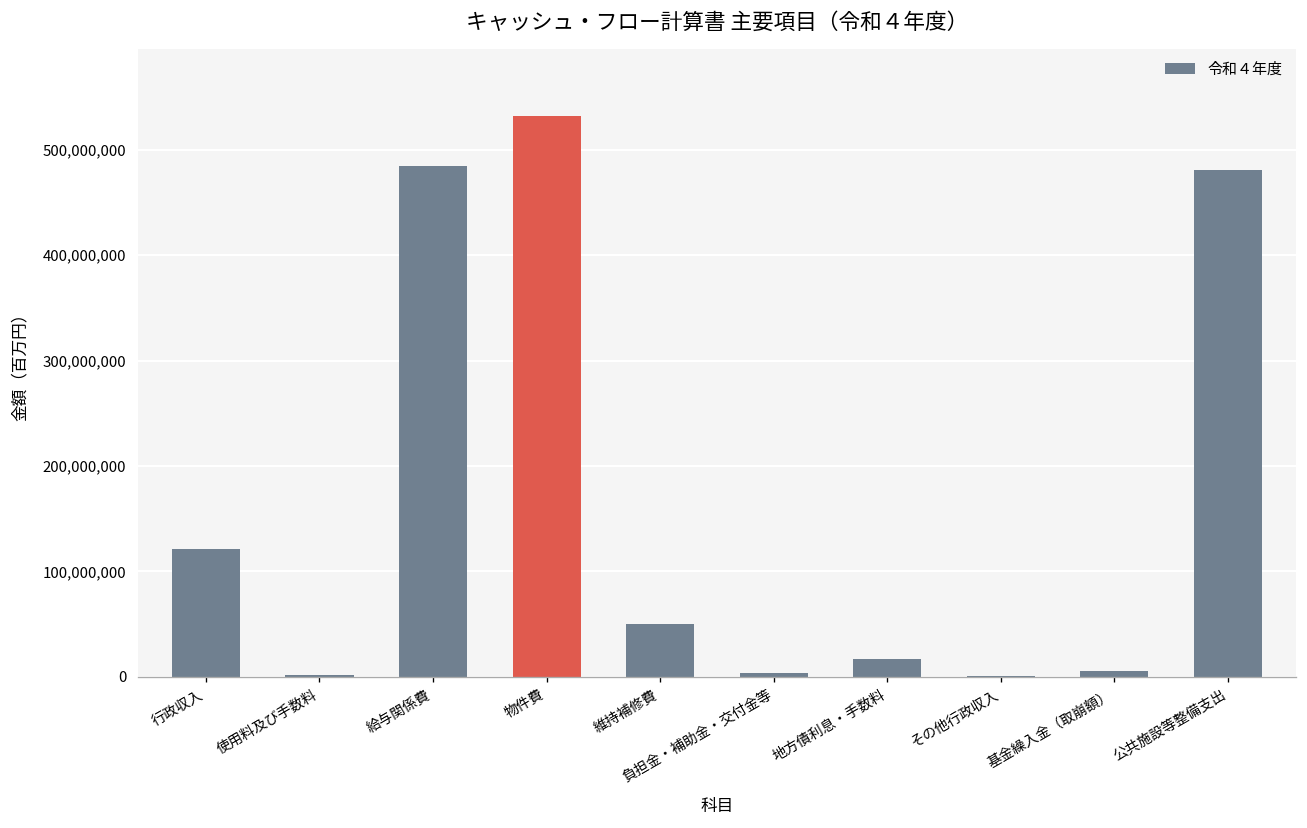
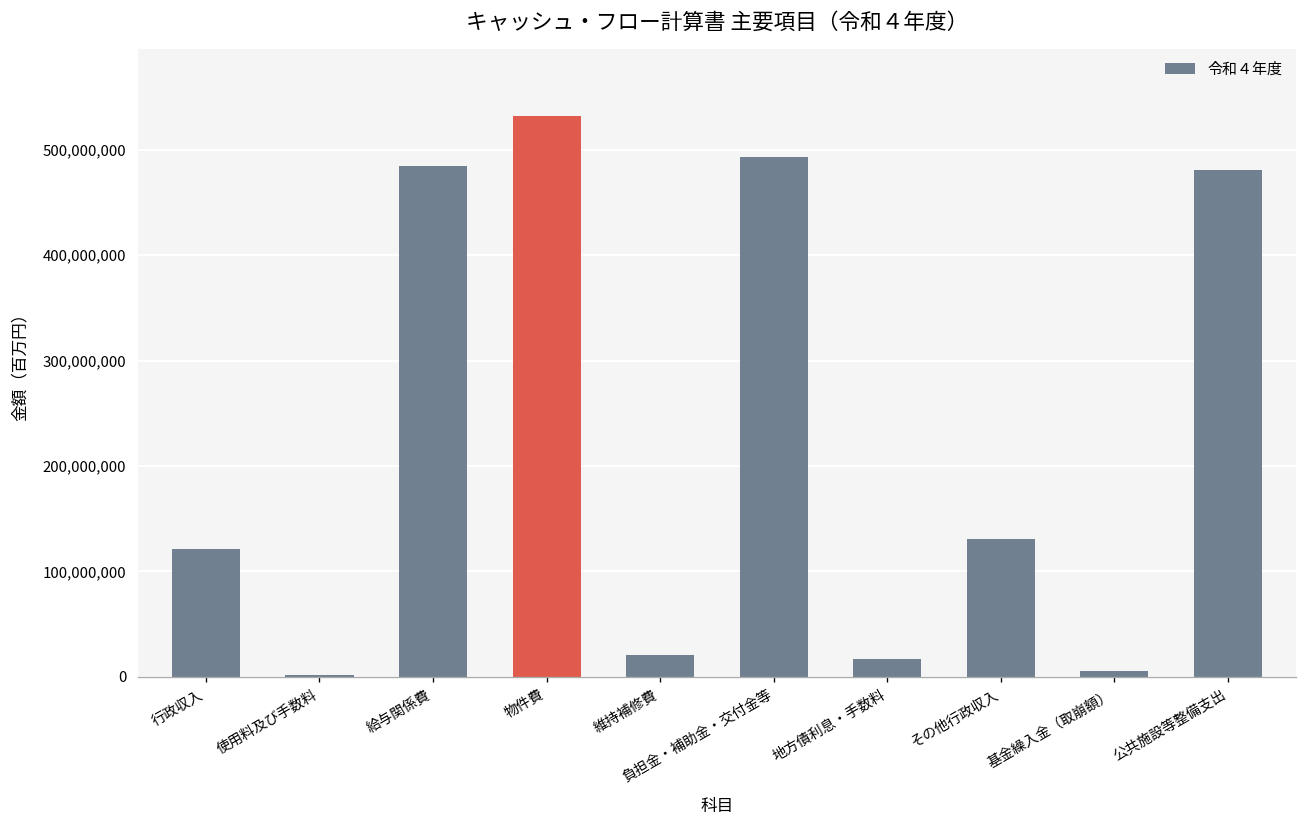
維持補修費: 50,000,000 -> 20,000,000
負担金・補助金・交付金等: 0 -> 490,000,000
その他行政収入: 0 -> 130,000,000
